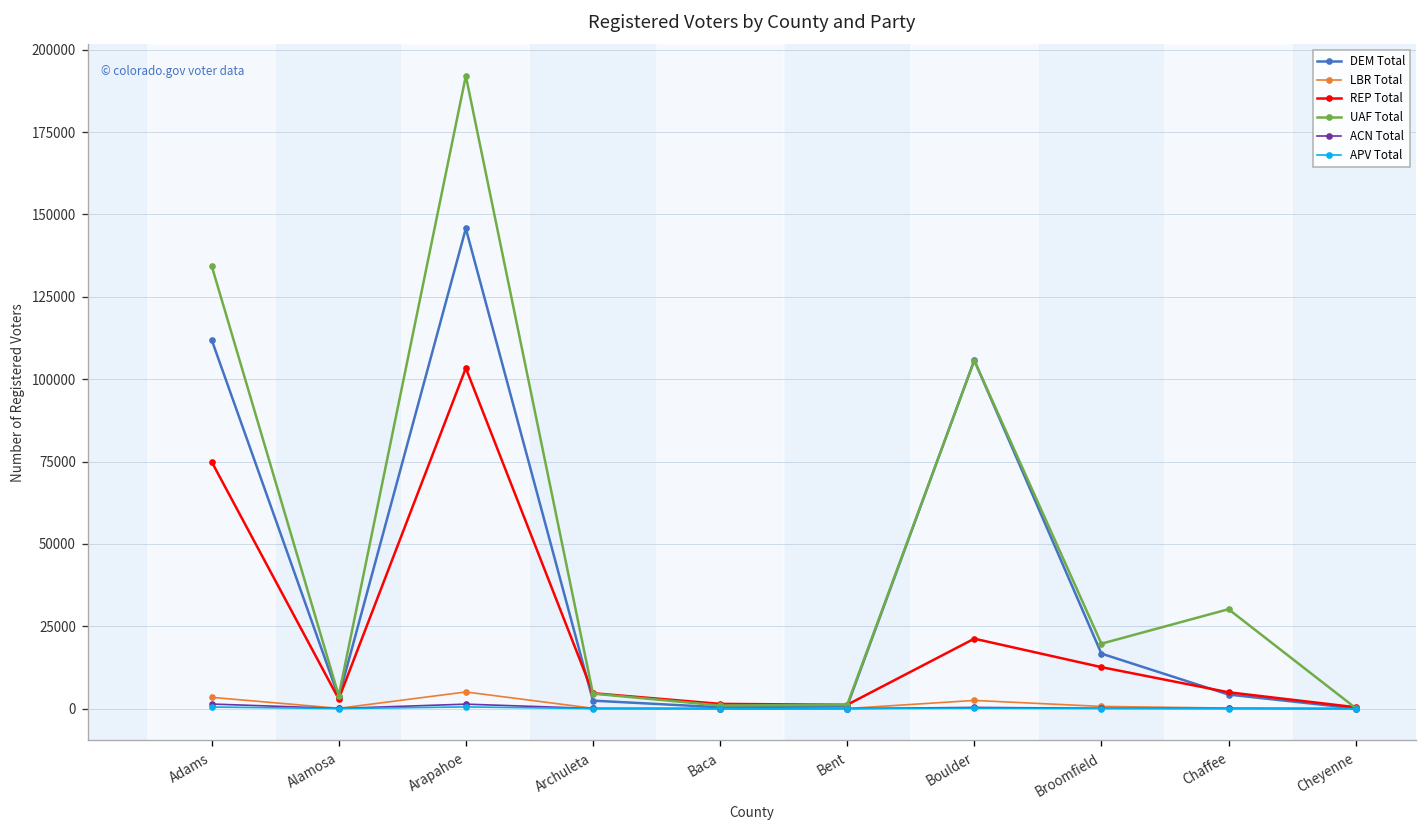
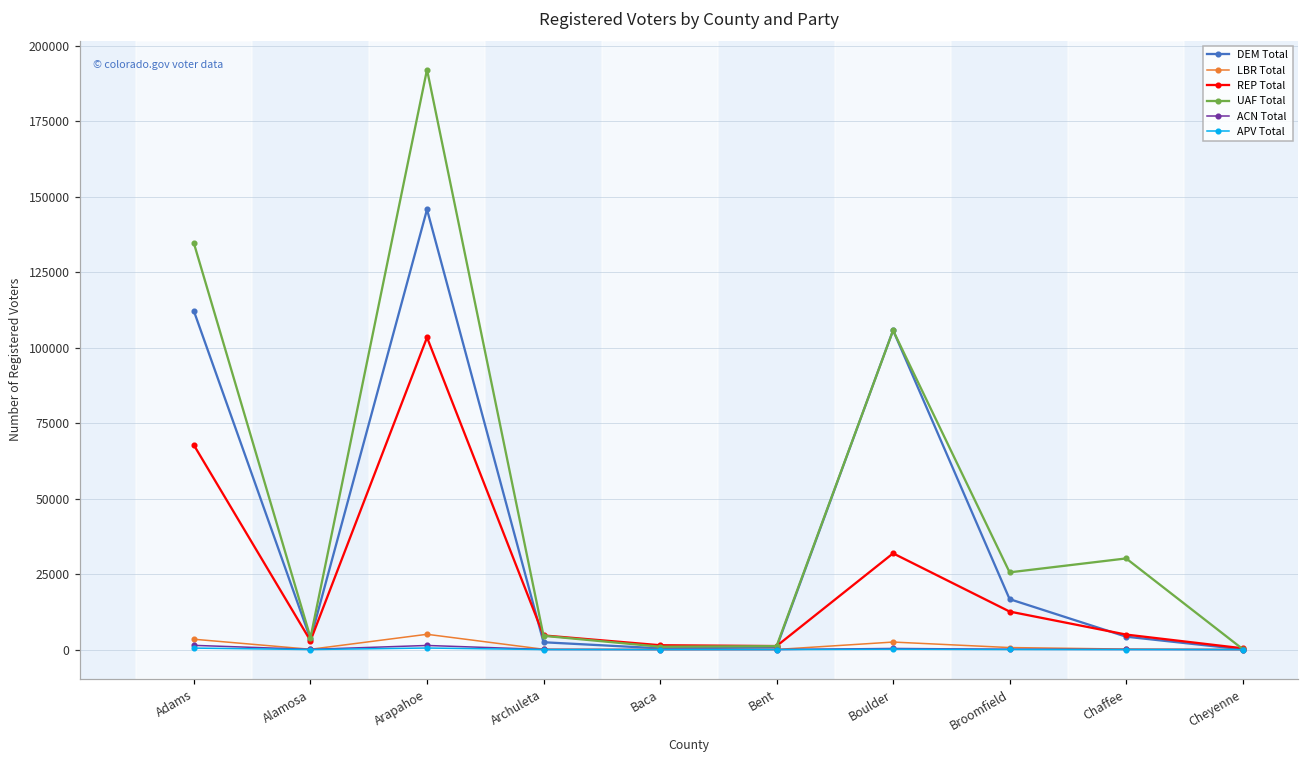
REP Total, Adams: 75000 -> 68000
REP Total, Boulder: 21000 -> 32000
UAF Total, Broomfield: 20000 -> 26000
